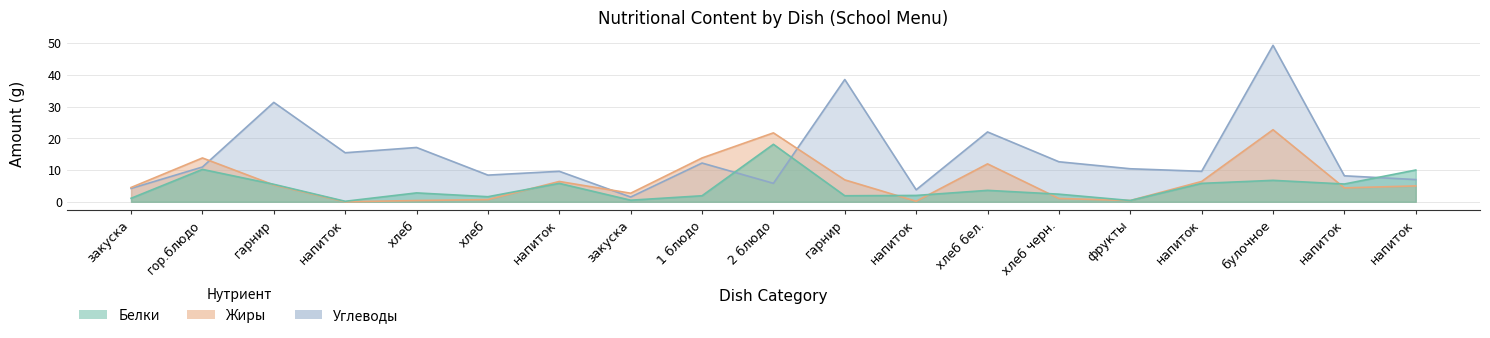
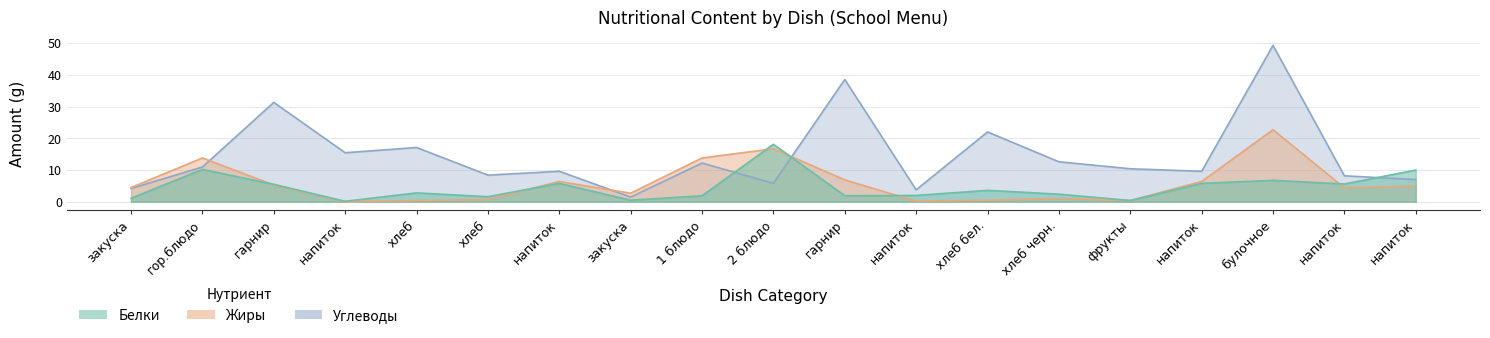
Жиры, 2 блюдо: 22 -> 17
Жиры, хлеб бел.: 12 -> 1
